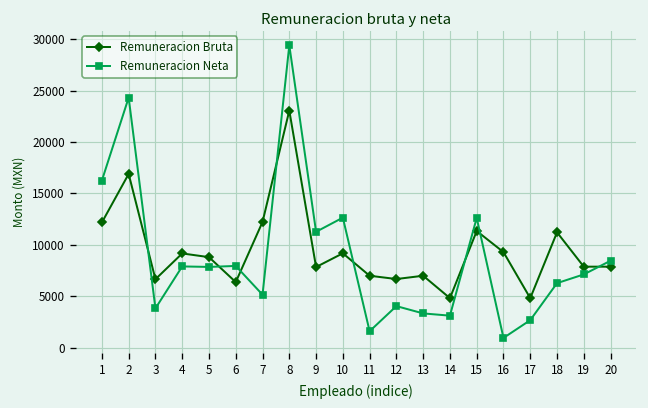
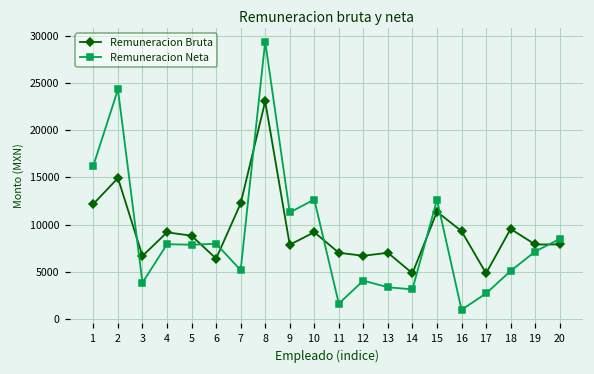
Remuneracion Bruta, 2: 17000 -> 15000
Remuneracion Bruta, 18: 11000 -> 10000
Remuneracion Neta, 18: 6000 -> 5000
